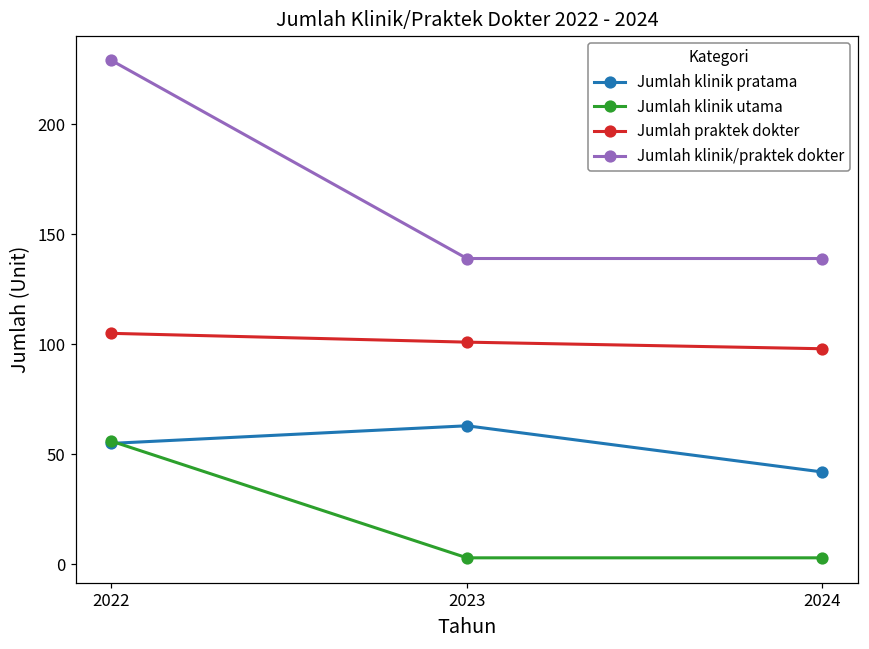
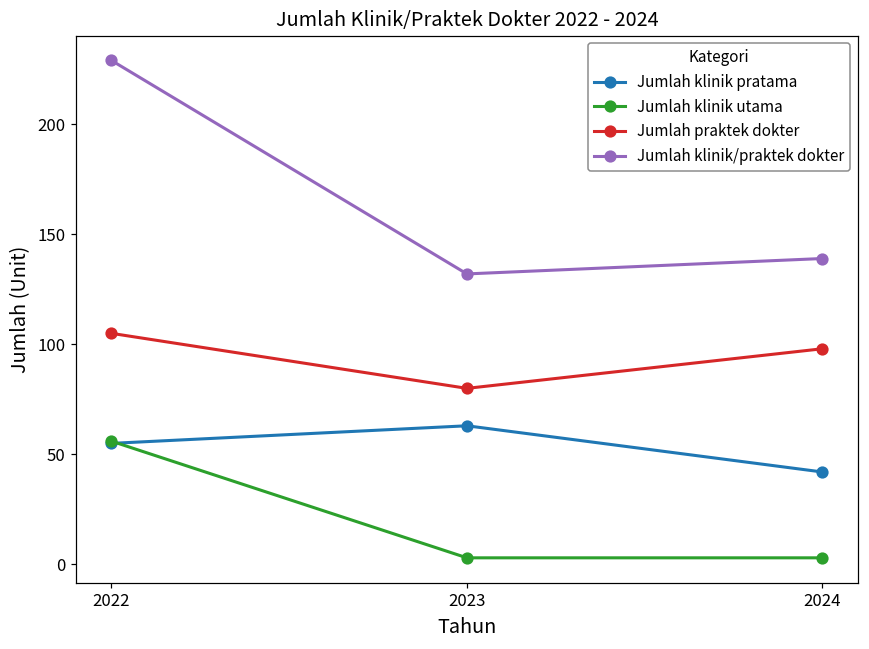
Jumlah praktek dokter, 2023: 101 -> 80
Jumlah klinik/praktek dokter, 2023: 139 -> 132
